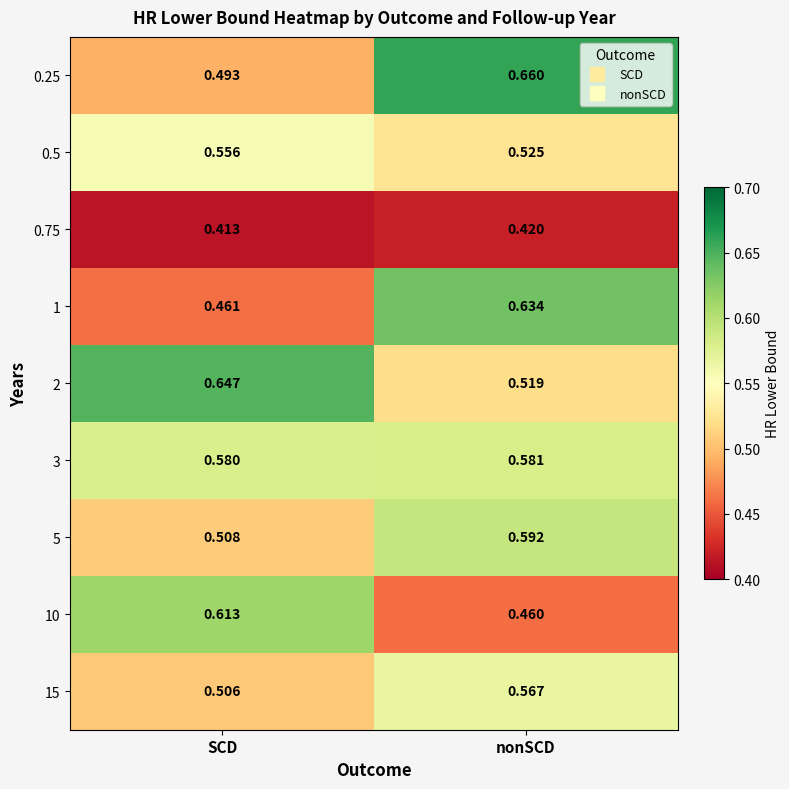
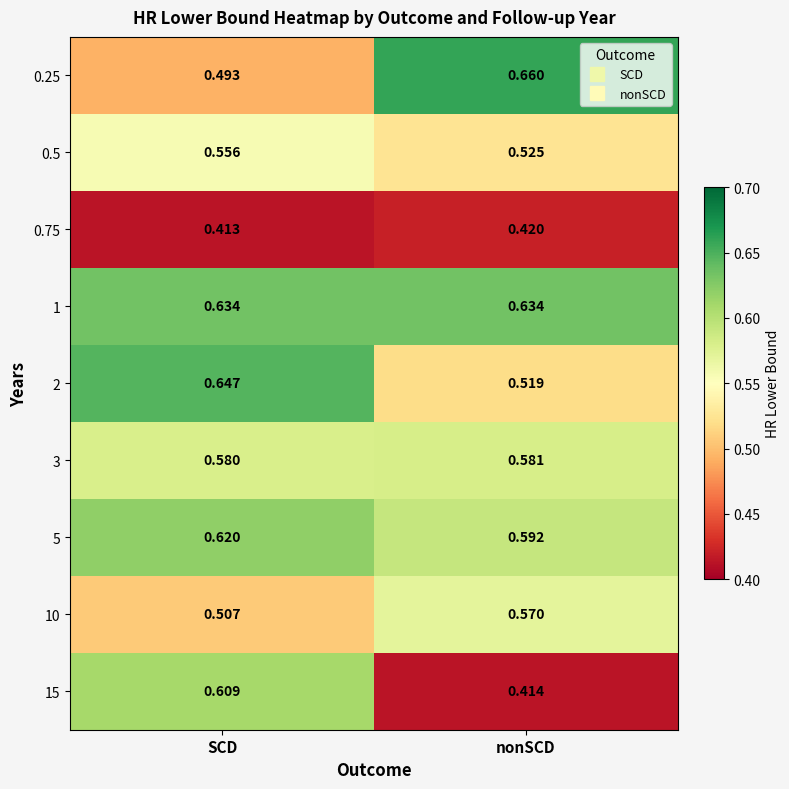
1, SCD: 0.461 -> 0.634
5, SCD: 0.508 -> 0.620
10, SCD: 0.613 -> 0.507
10, nonSCD: 0.460 -> 0.570
15, SCD: 0.506 -> 0.609
15, nonSCD: 0.567 -> 0.414
